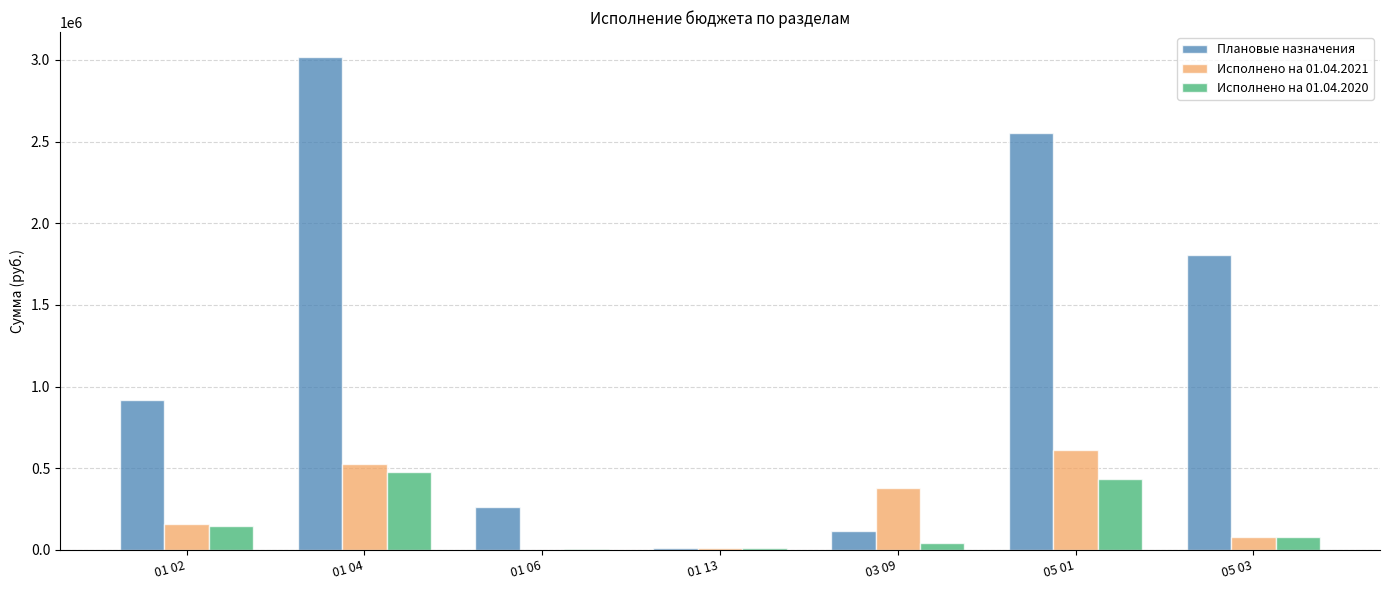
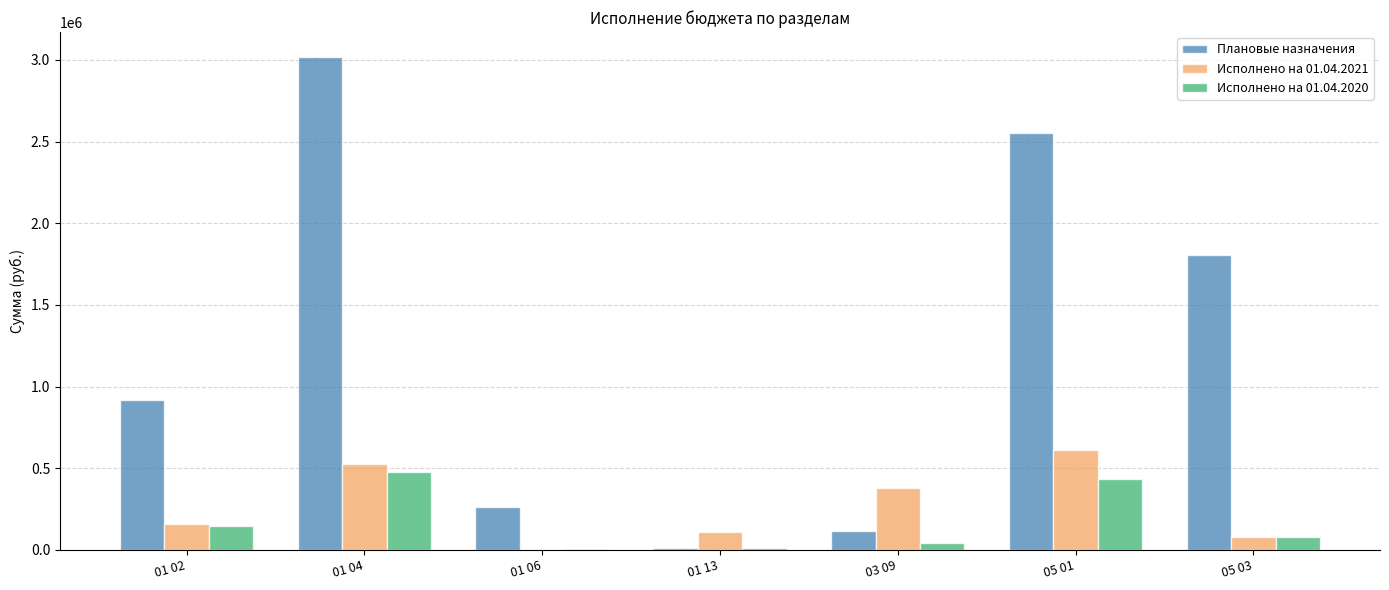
Исполнено на 01.04.2021, 01 13: 10000 -> 110000
